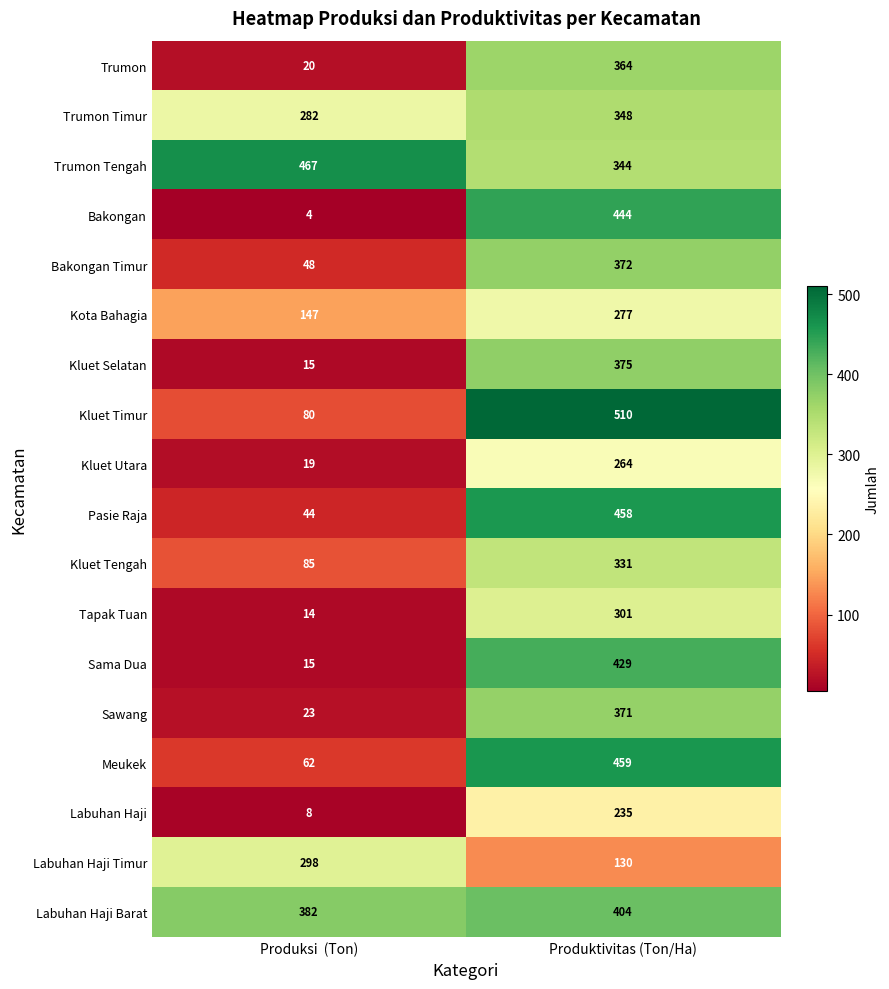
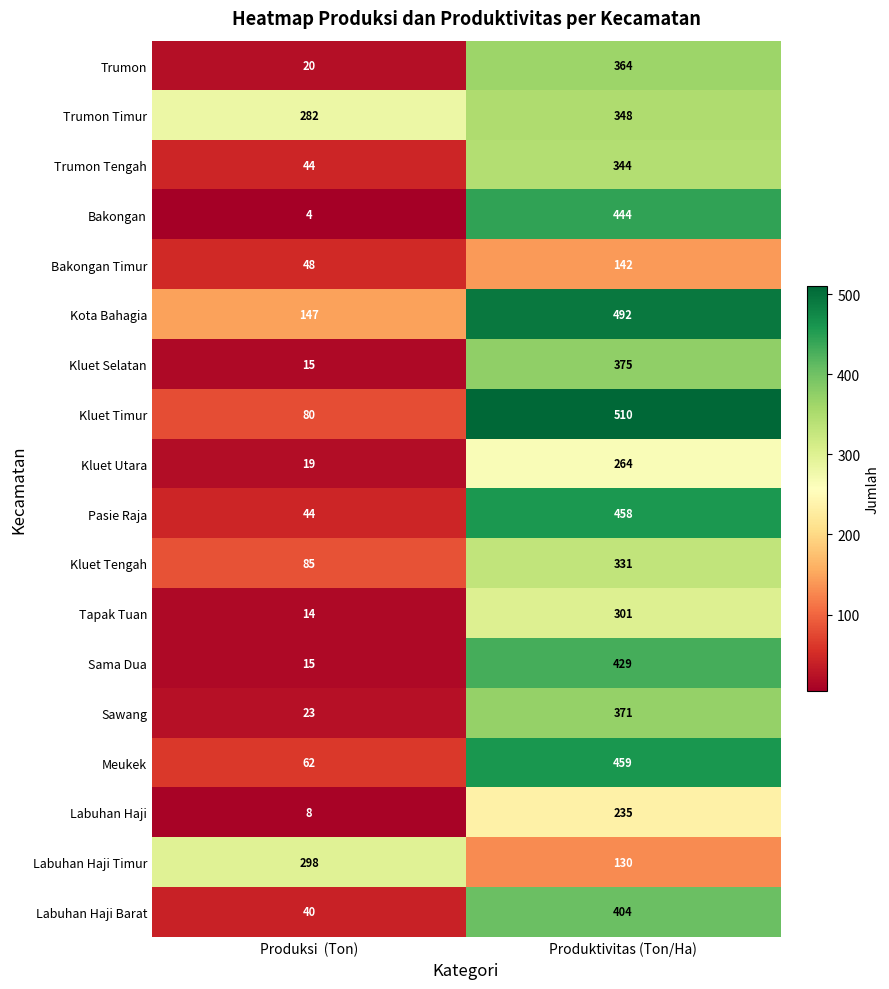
Trumon Tengah, Produksi (Ton): 467 -> 44
Bakongan Timur, Produktivitas (Ton/Ha): 372 -> 142
Kota Bahagia, Produktivitas (Ton/Ha): 277 -> 492
Labuhan Haji Barat, Produksi (Ton): 382 -> 40
